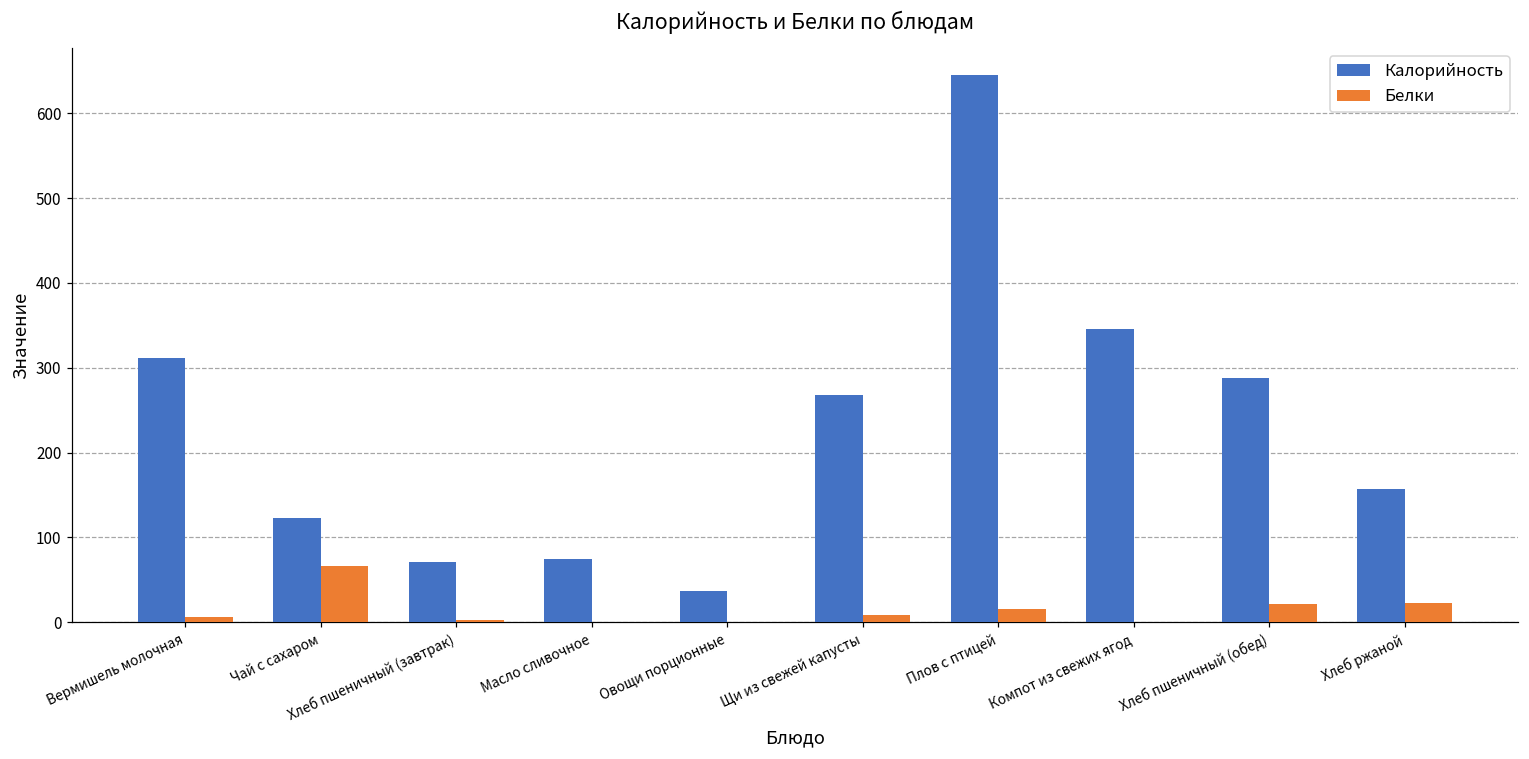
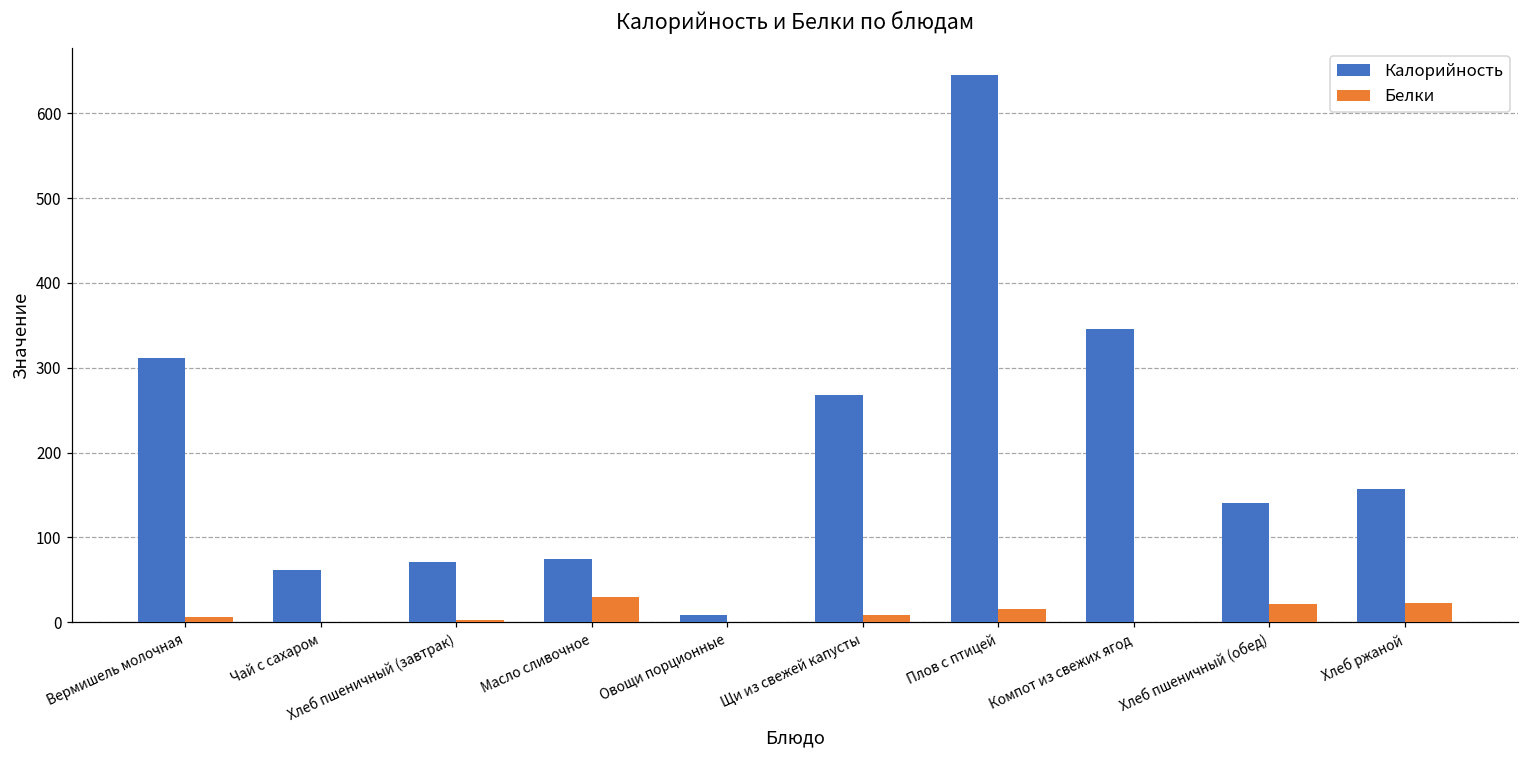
Калорийность, Чай с сахаром: 120 -> 60
Белки, Чай с сахаром: 70 -> 0
Белки, Масло сливочное: 0 -> 30
Калорийность, Овощи порционные: 40 -> 10
Калорийность, Хлеб пшеничный (обед): 290 -> 140
